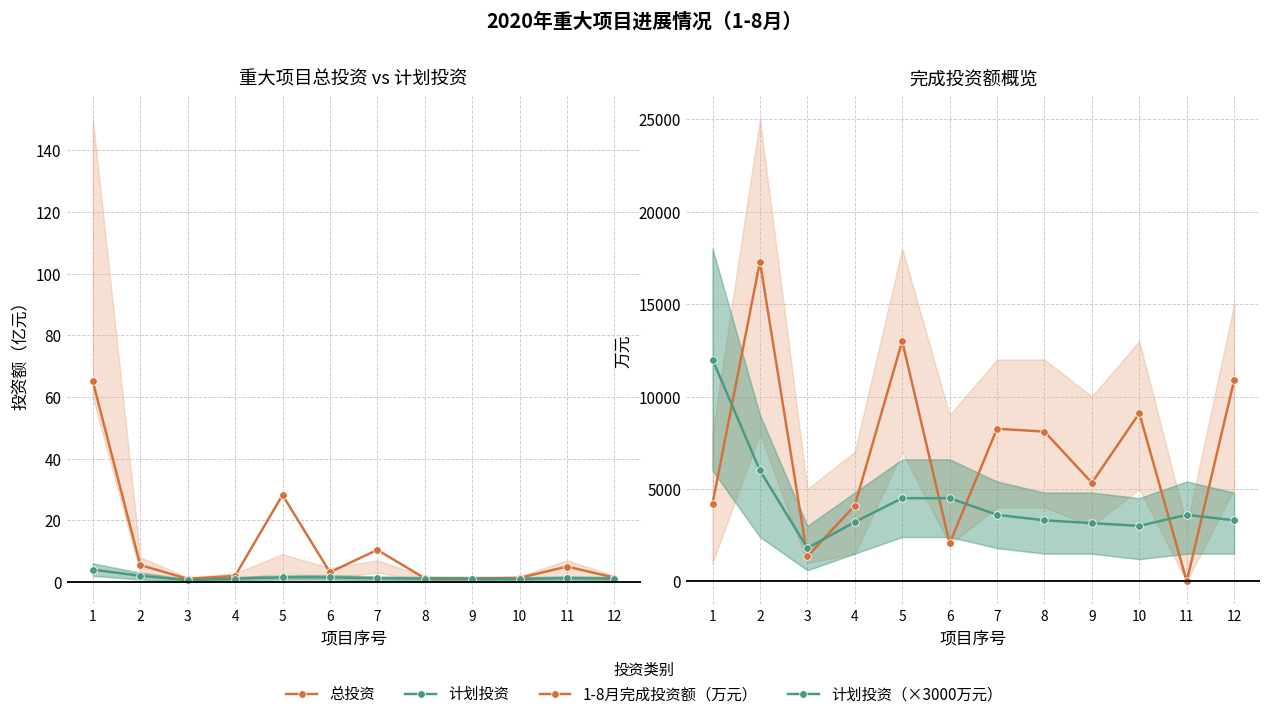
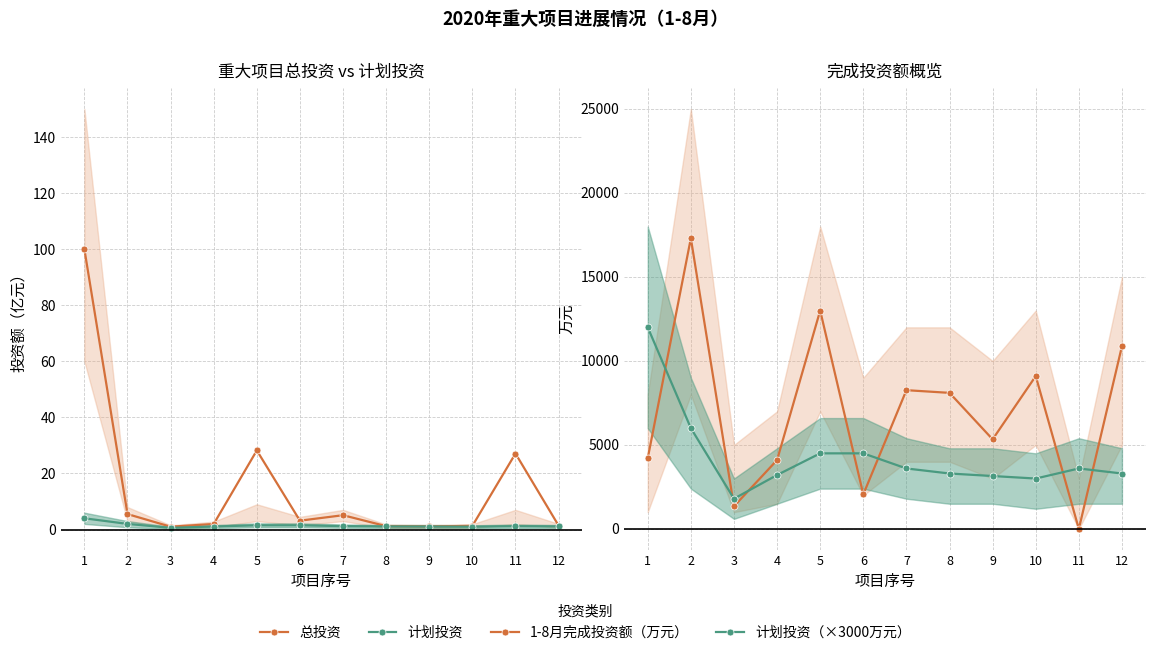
重大项目总投资 vs 计划投资, 总投资, 1: 65 -> 100
重大项目总投资 vs 计划投资, 总投资, 7: 10 -> 5
重大项目总投资 vs 计划投资, 总投资, 11: 5 -> 27
